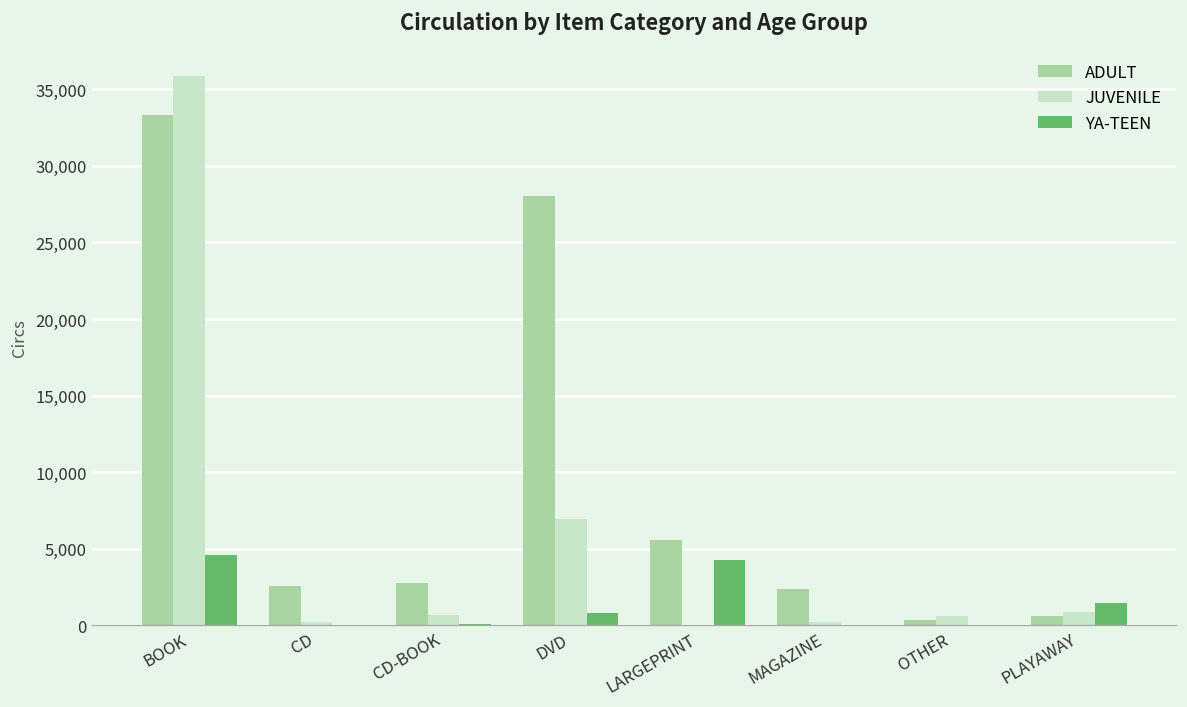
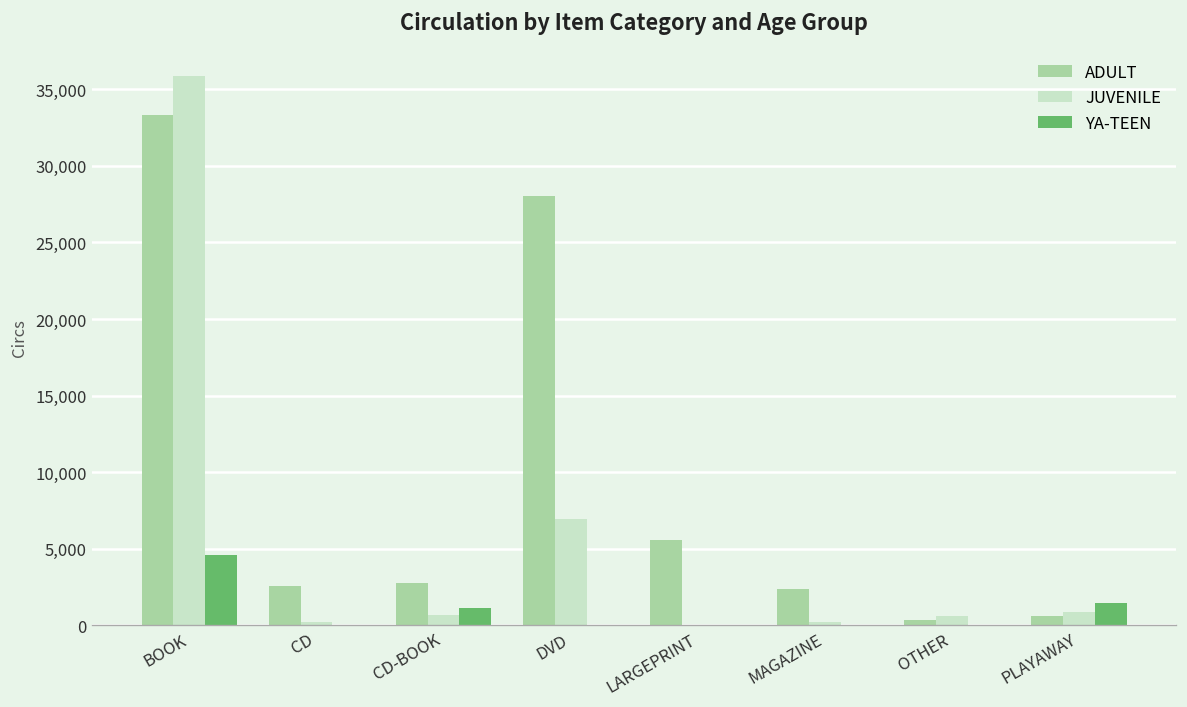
YA-TEEN, CD-BOOK: 100 -> 1,100
YA-TEEN, DVD: 800 -> 0
YA-TEEN, LARGEPRINT: 4,200 -> 0
